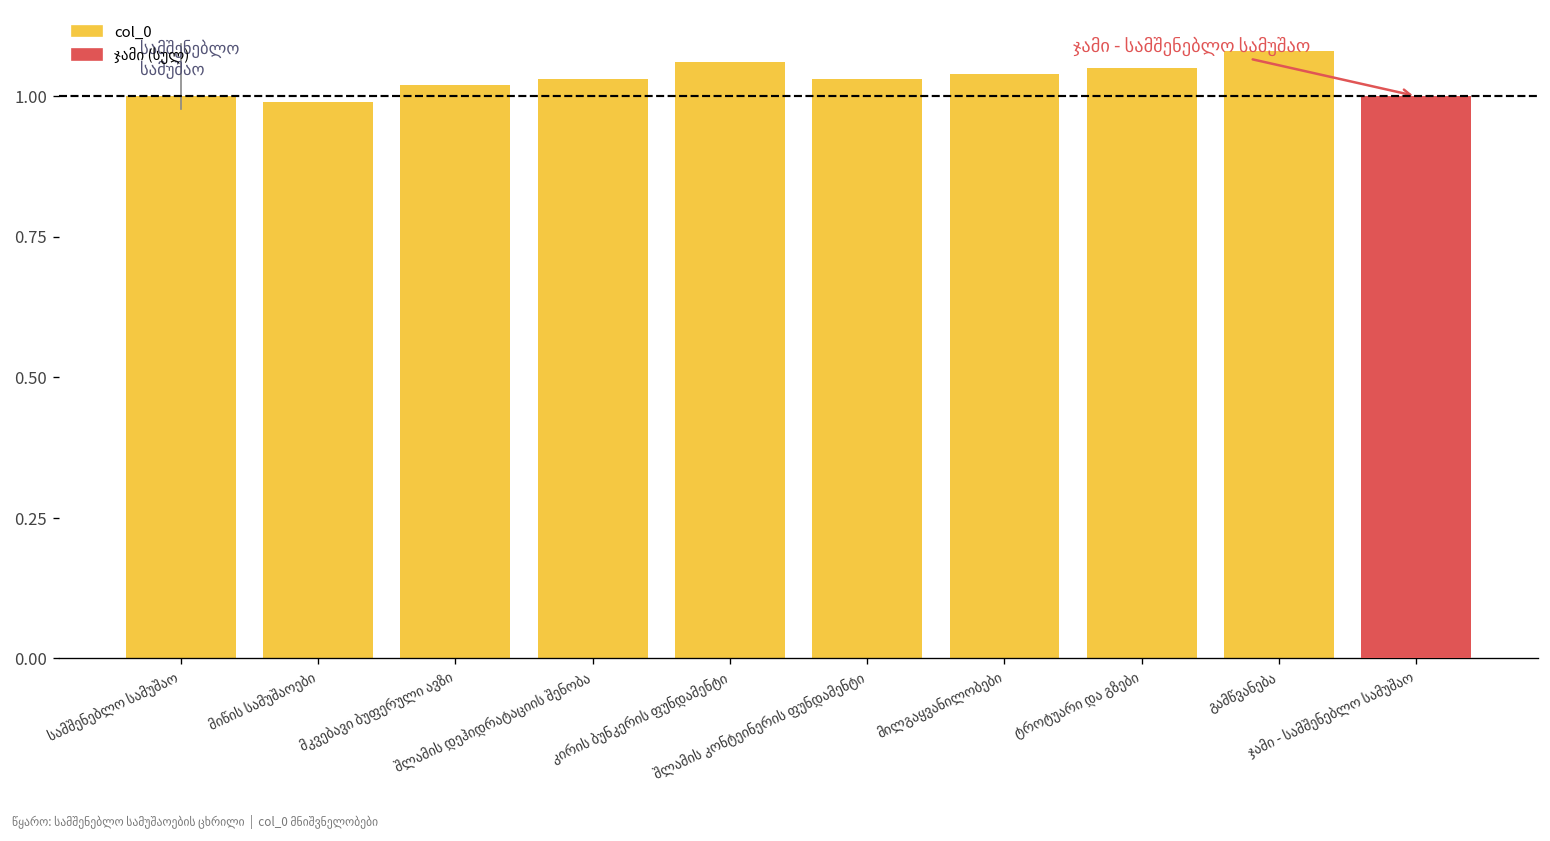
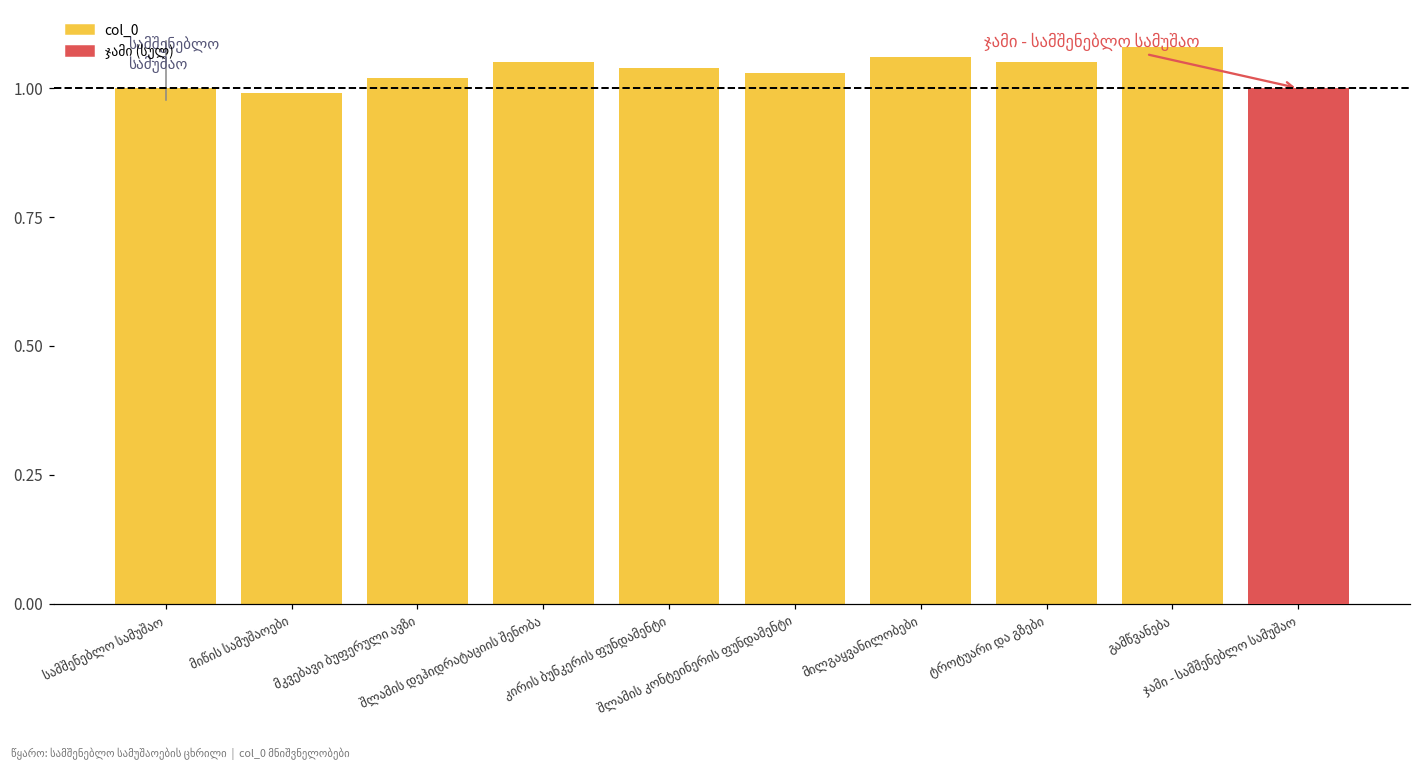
col_0, შლამის დეჰიდრატაციის შენობა: 1.03 -> 1.05
col_0, კირის ბუნკერის ფუნდამენტი: 1.06 -> 1.04
col_0, მილგაყვანილობები: 1.04 -> 1.06
